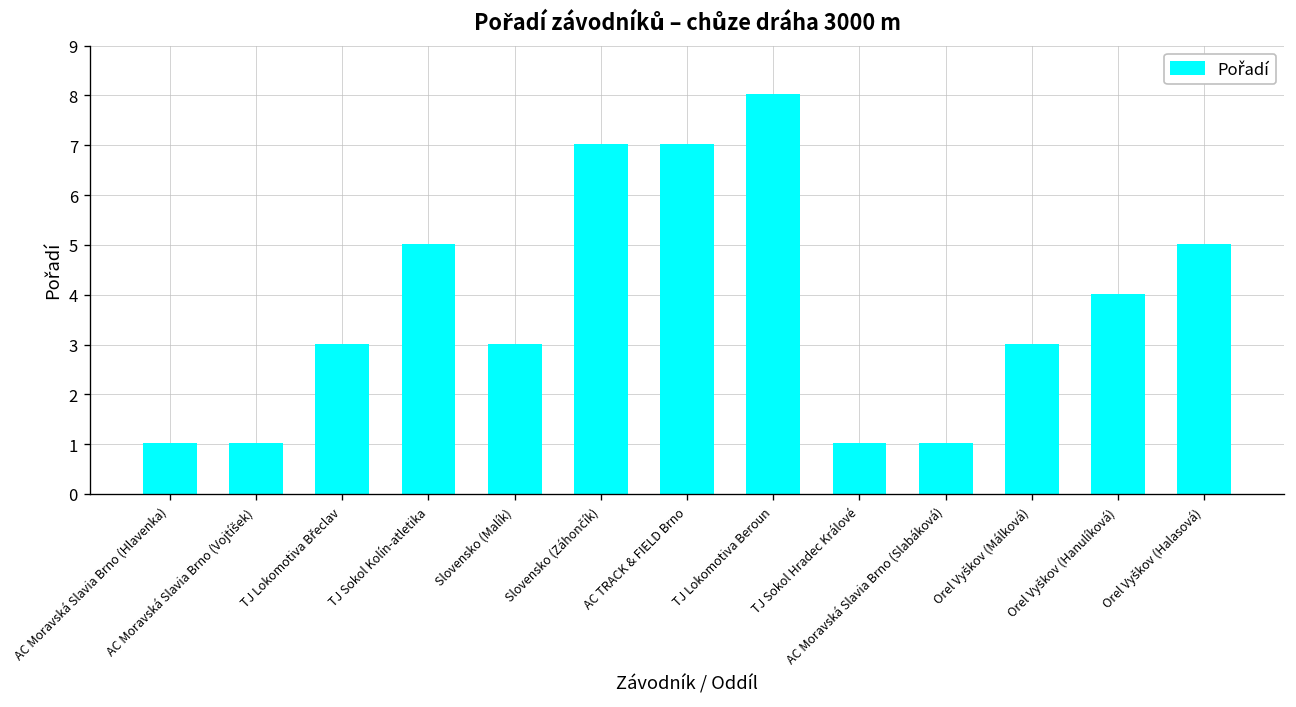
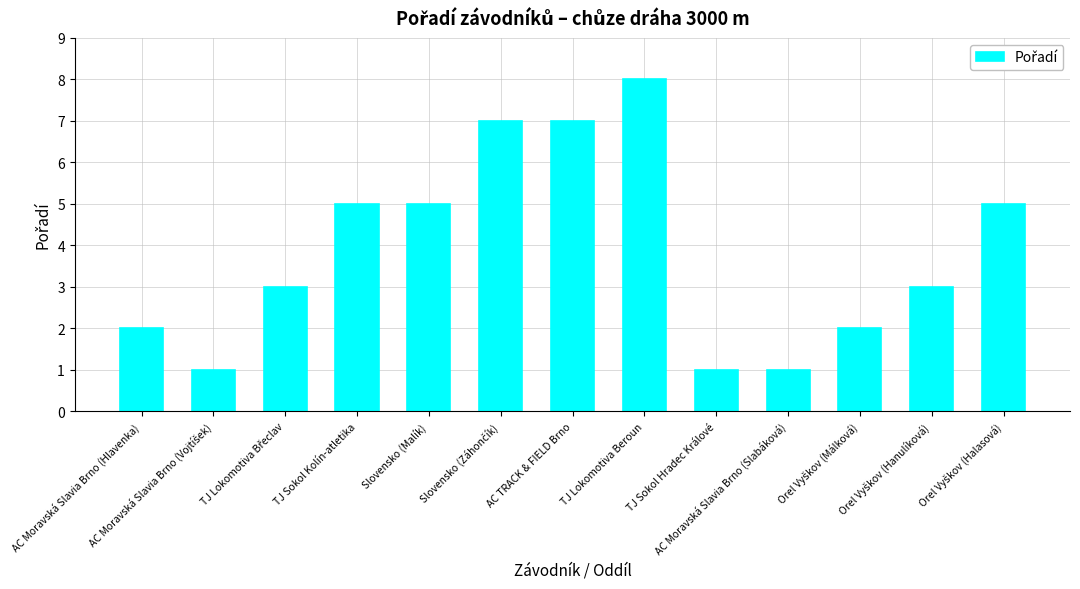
AC Moravská Slavia Brno (Hlavenka): 1 -> 2
Slovensko (Malík): 3 -> 5
Orel Vyškov (Málková): 3 -> 2
Orel Vyškov (Hanulíková): 4 -> 3
